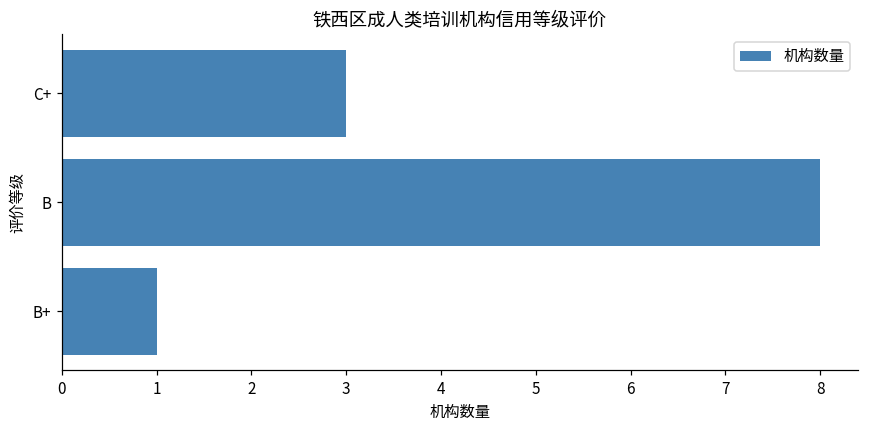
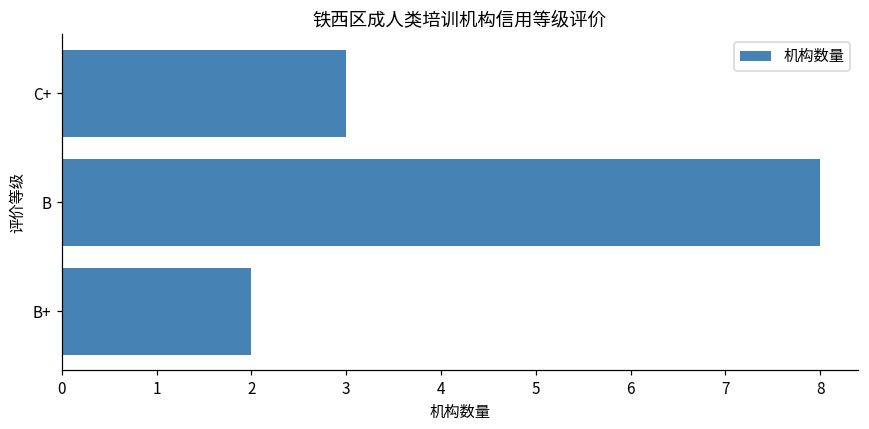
B+: 1 -> 2
